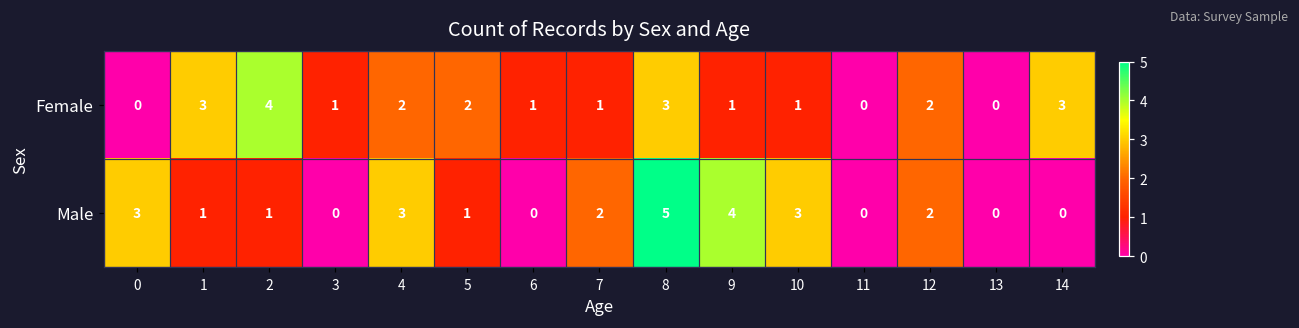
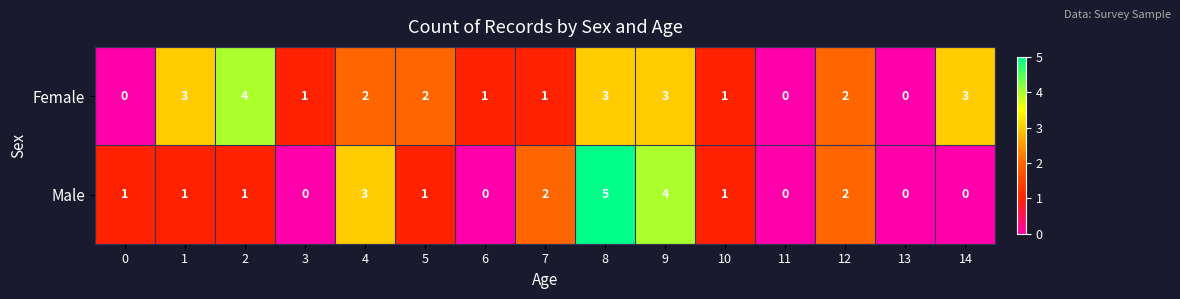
Female, 9: 1 -> 3
Male, 0: 3 -> 1
Male, 10: 3 -> 1
